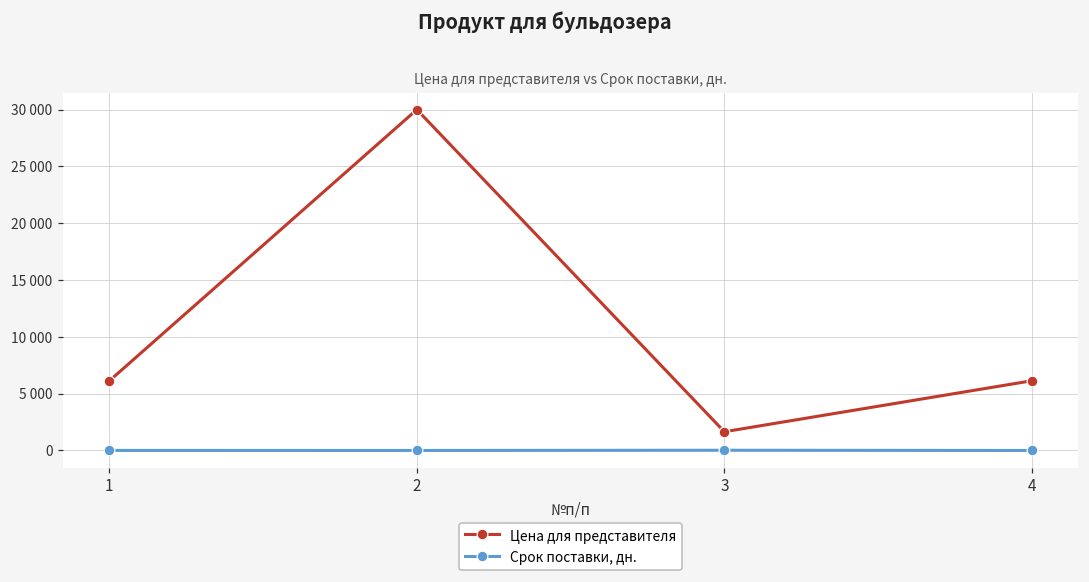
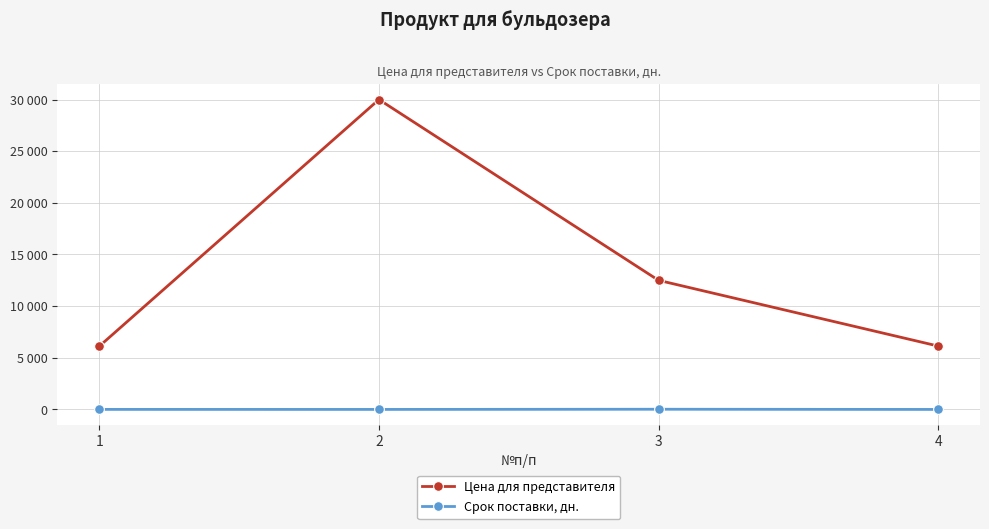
Цена для представителя, 3: 1700 -> 12500
